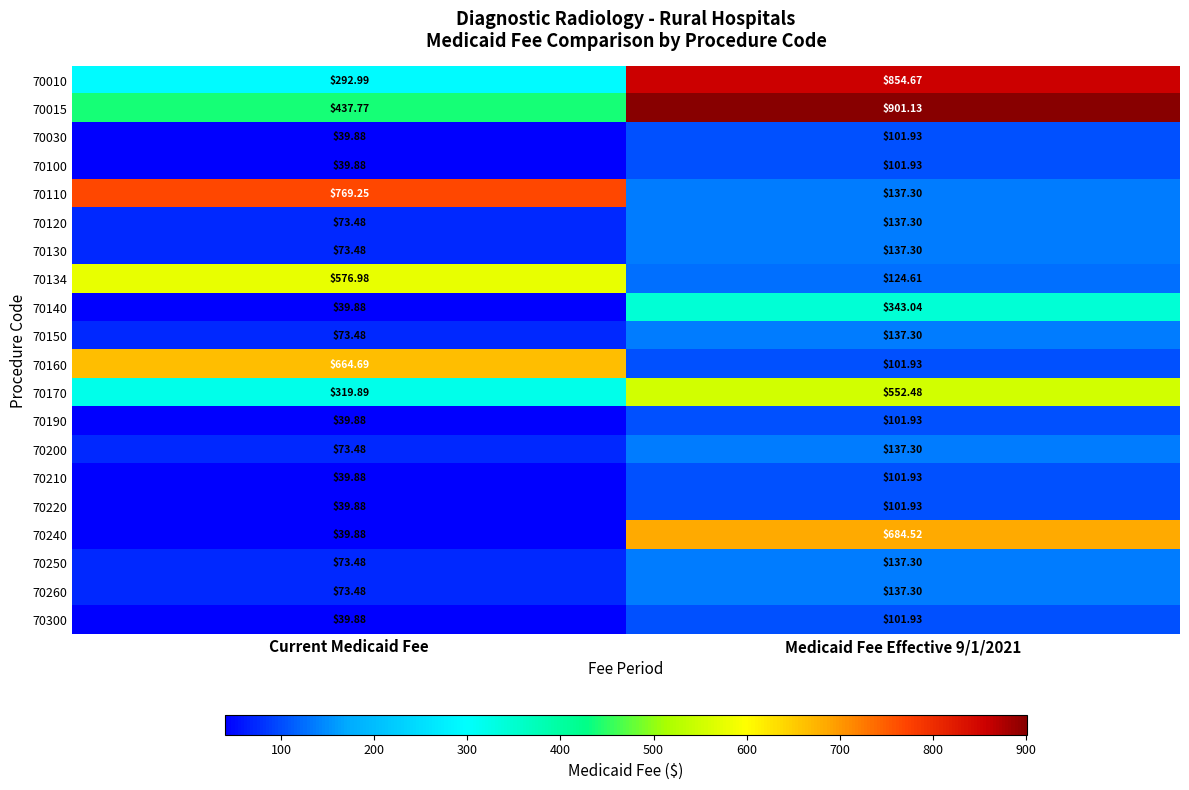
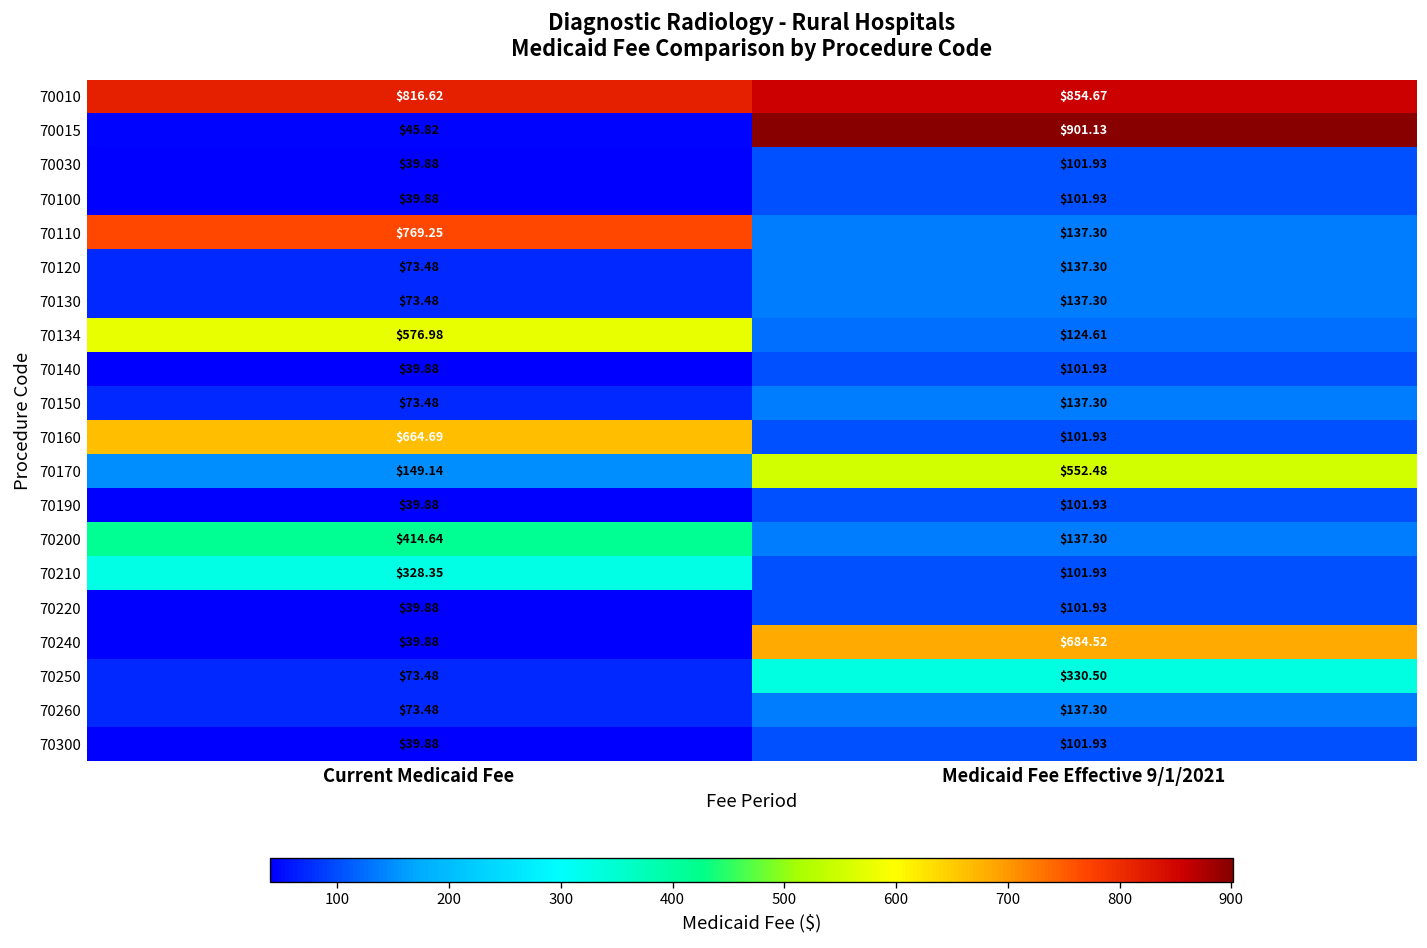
70010, Current Medicaid Fee: $292.99 -> $816.62
70015, Current Medicaid Fee: $437.77 -> $45.82
70140, Medicaid Fee Effective 9/1/2021: $343.04 -> $101.93
70170, Current Medicaid Fee: $319.89 -> $149.14
70200, Current Medicaid Fee: $73.48 -> $414.64
70210, Current Medicaid Fee: $39.88 -> $328.35
70250, Medicaid Fee Effective 9/1/2021: $137.30 -> $330.50
